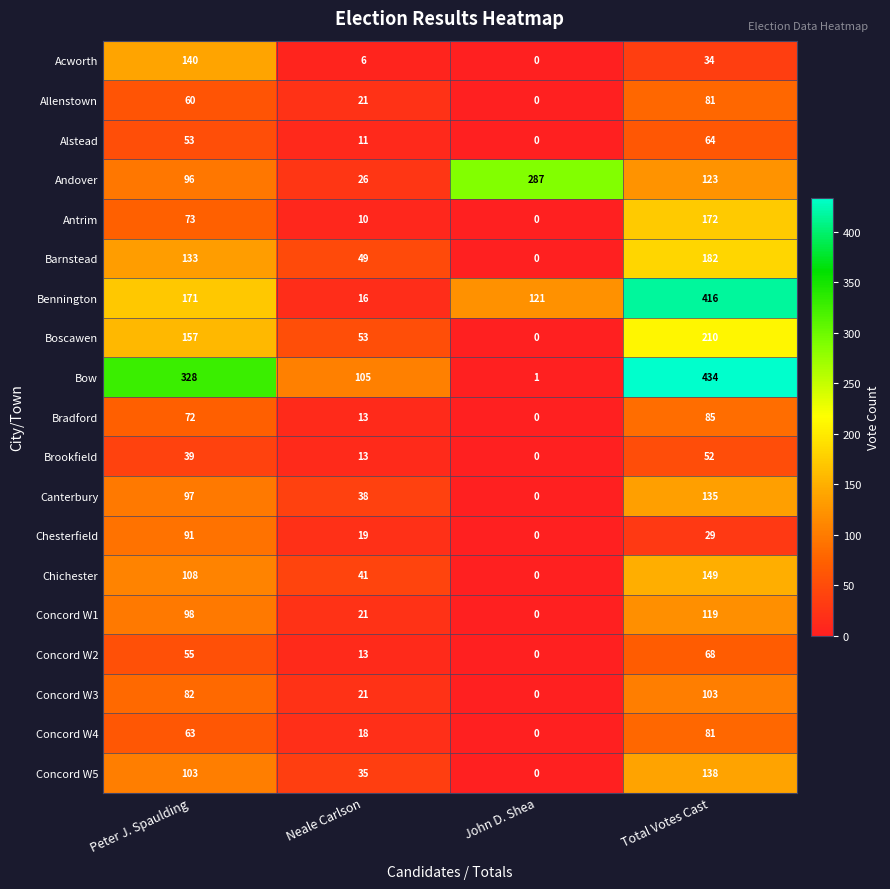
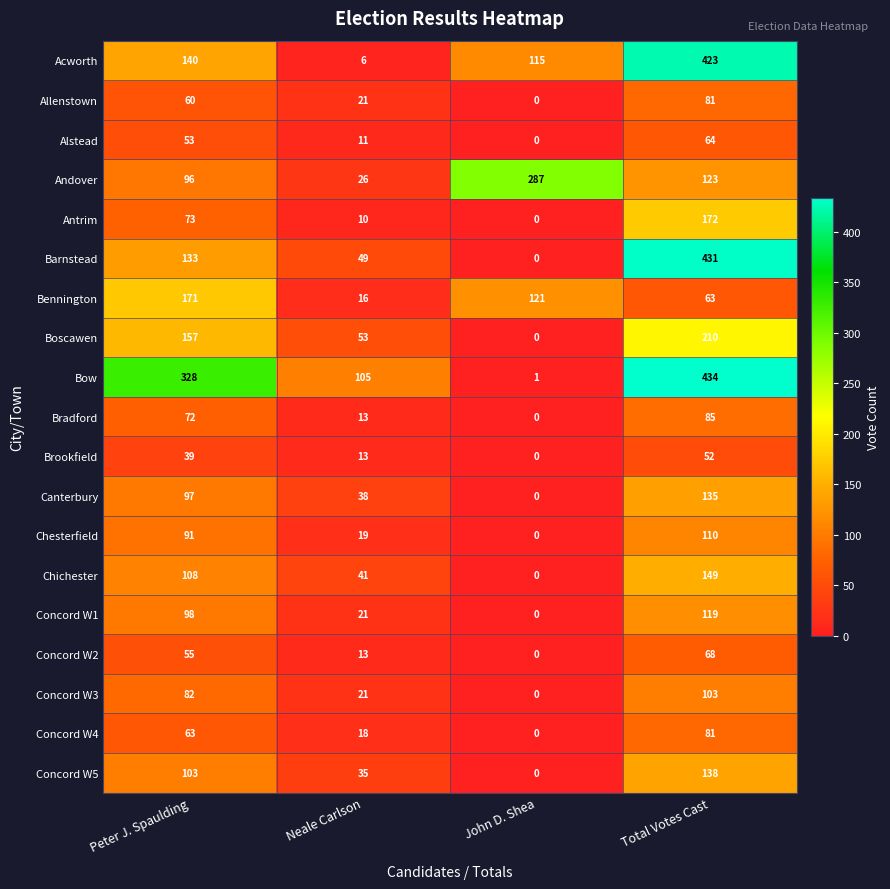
Acworth, John D. Shea: 0 -> 115
Acworth, Total Votes Cast: 34 -> 423
Barnstead, Total Votes Cast: 182 -> 431
Bennington, Total Votes Cast: 416 -> 63
Chesterfield, Total Votes Cast: 29 -> 110
